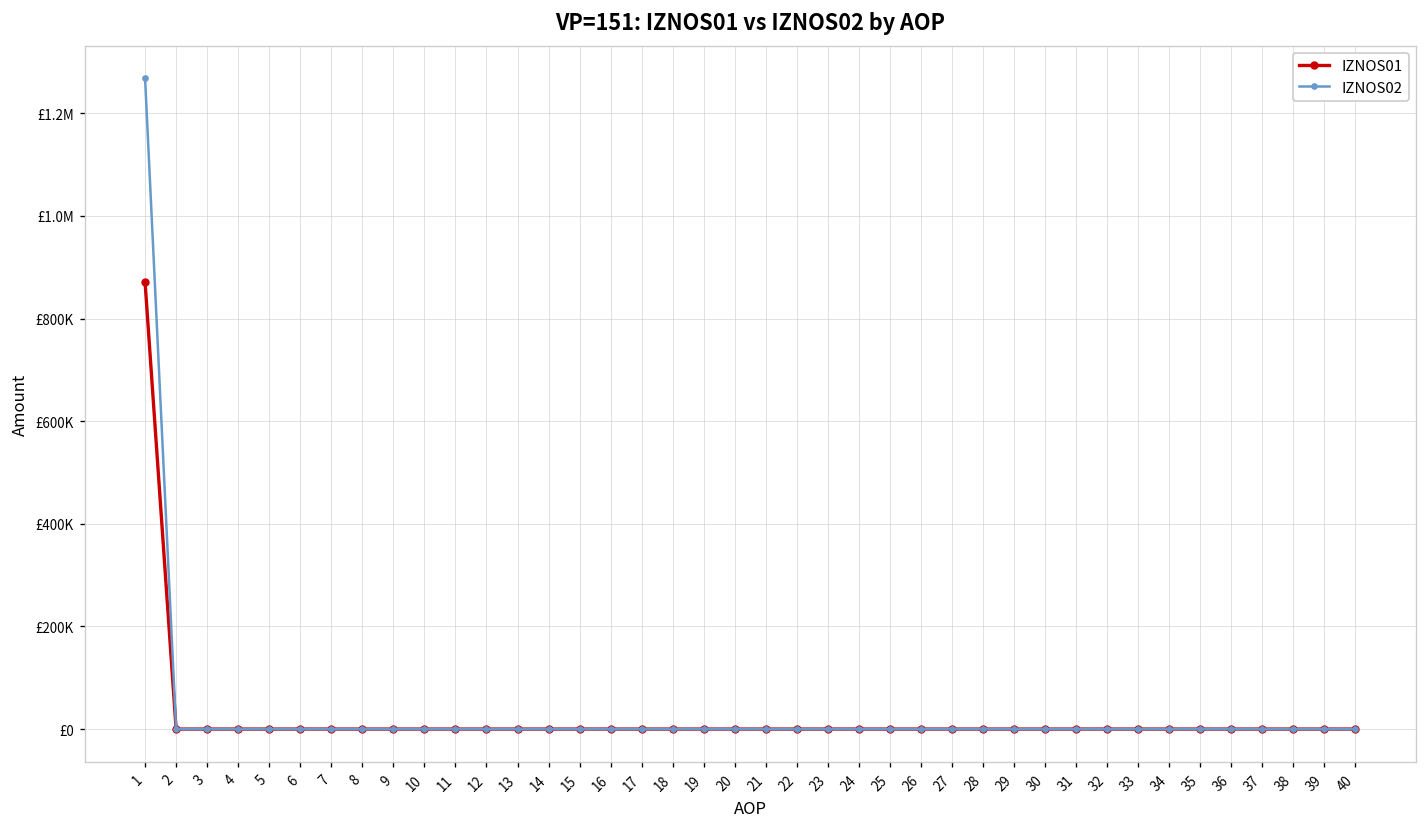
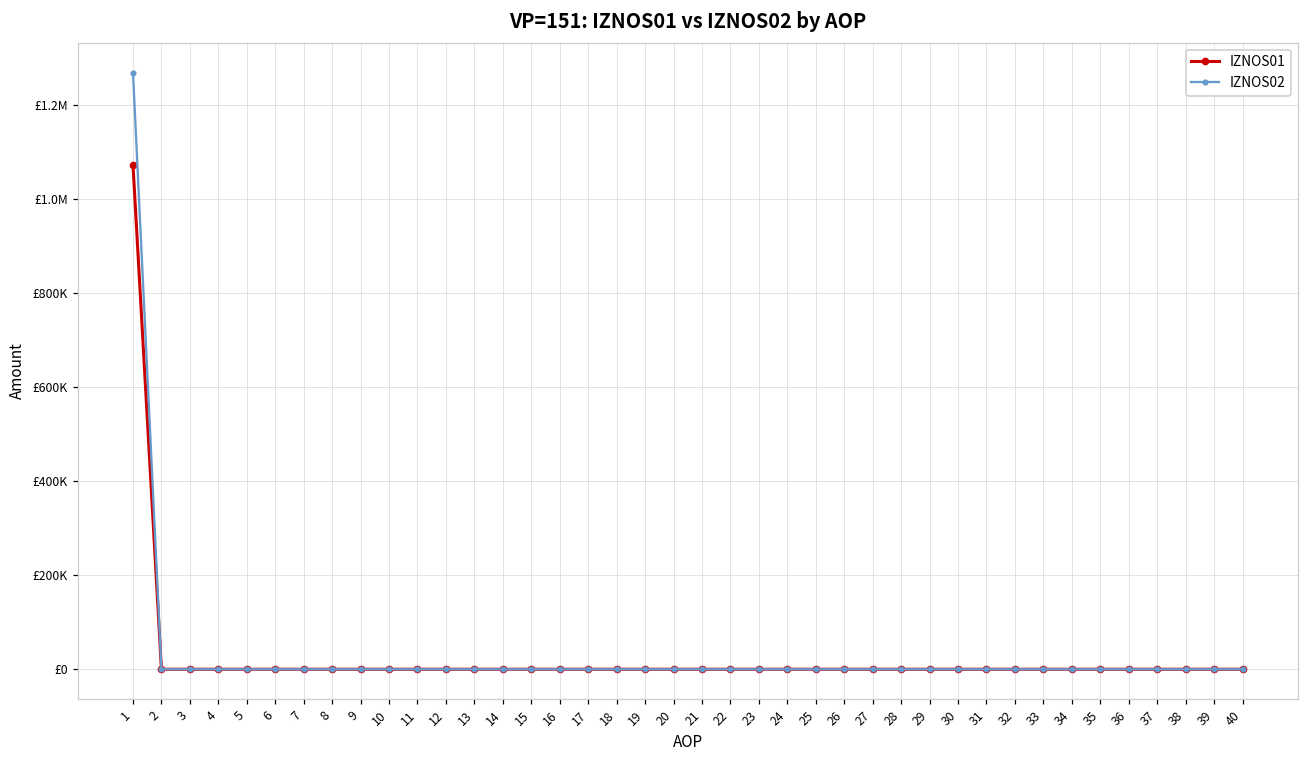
IZNOS01, 1: £870000 -> £1070000
